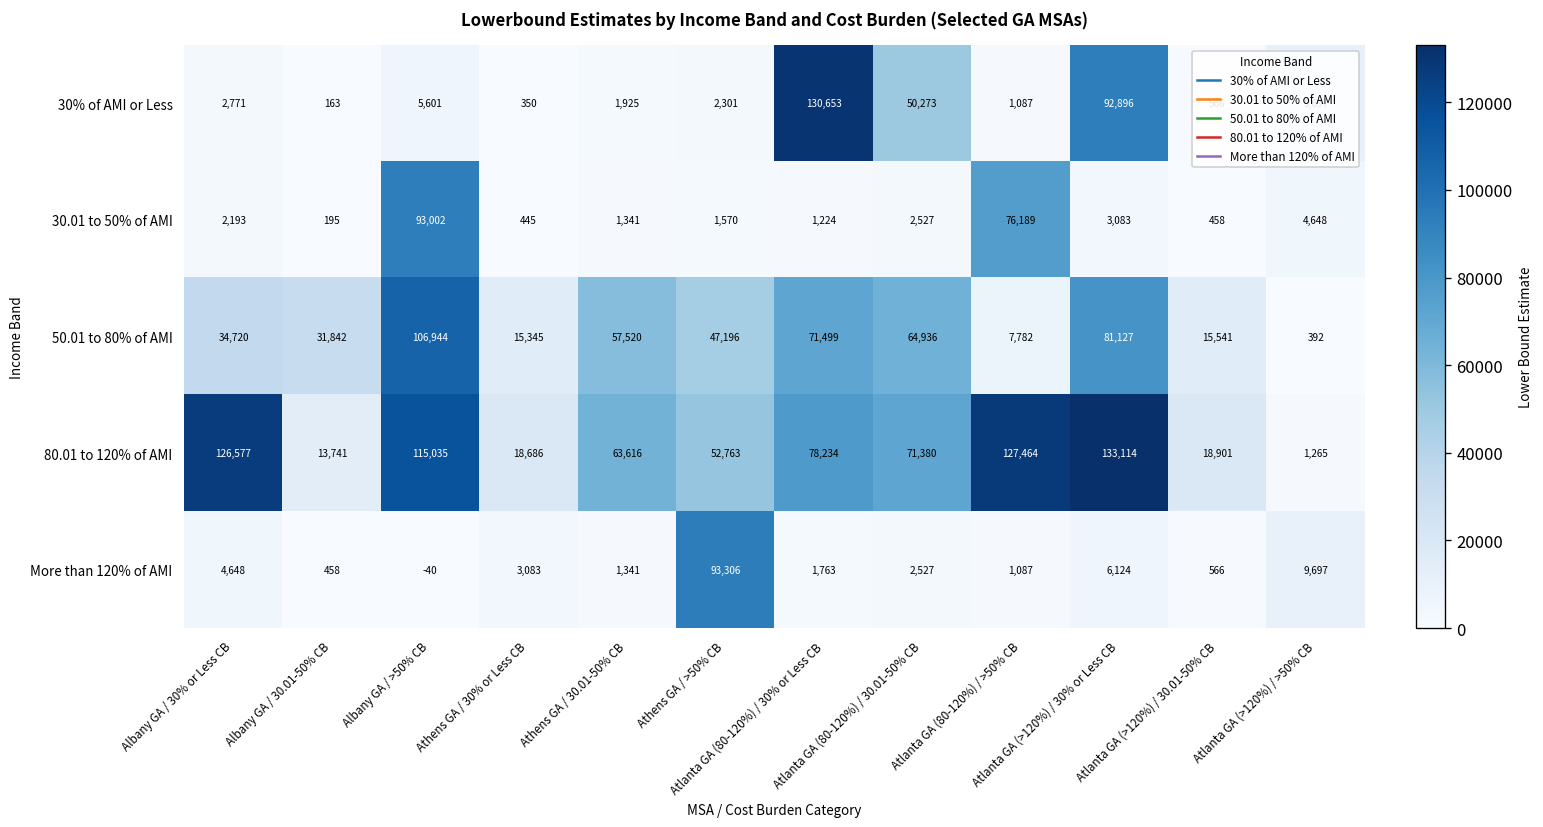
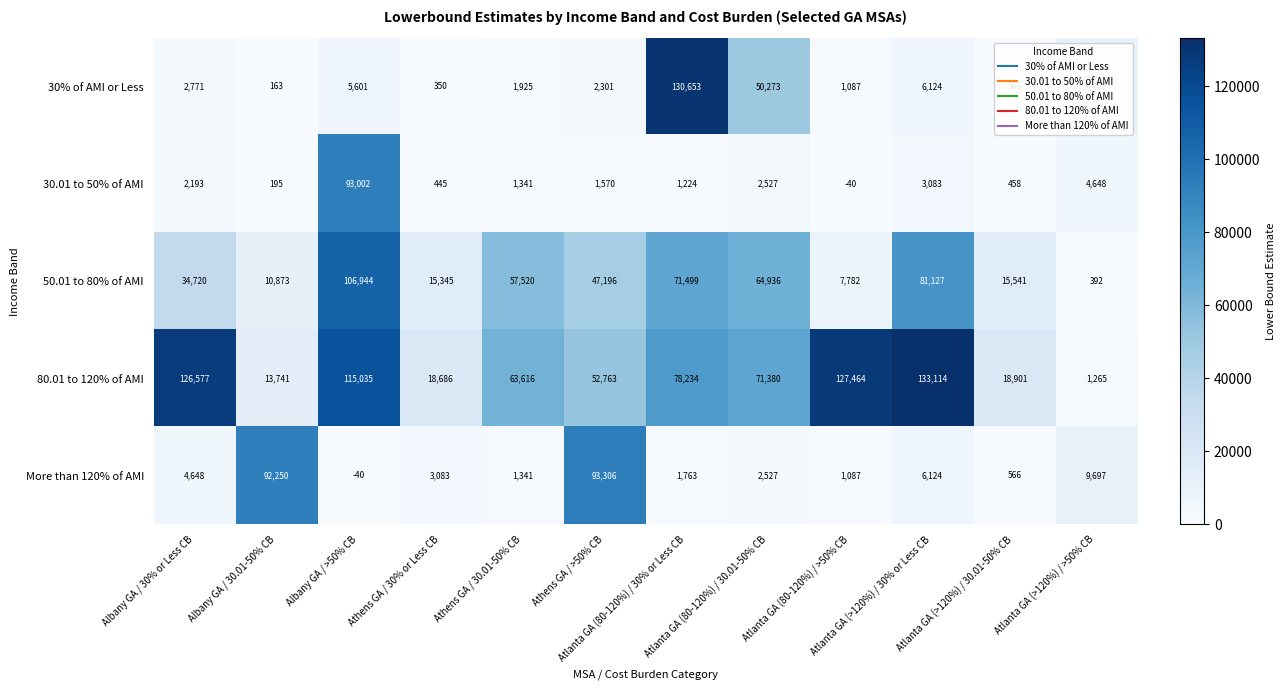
30% of AMI or Less, Atlanta GA (>120%) / 30% or Less CB: 92,896 -> 6,124
30.01 to 50% of AMI, Atlanta GA (80-120%) / >50% CB: 76,189 -> -40
50.01 to 80% of AMI, Albany GA / 30.01-50% CB: 31,842 -> 10,873
More than 120% of AMI, Albany GA / 30.01-50% CB: 458 -> 92,250
